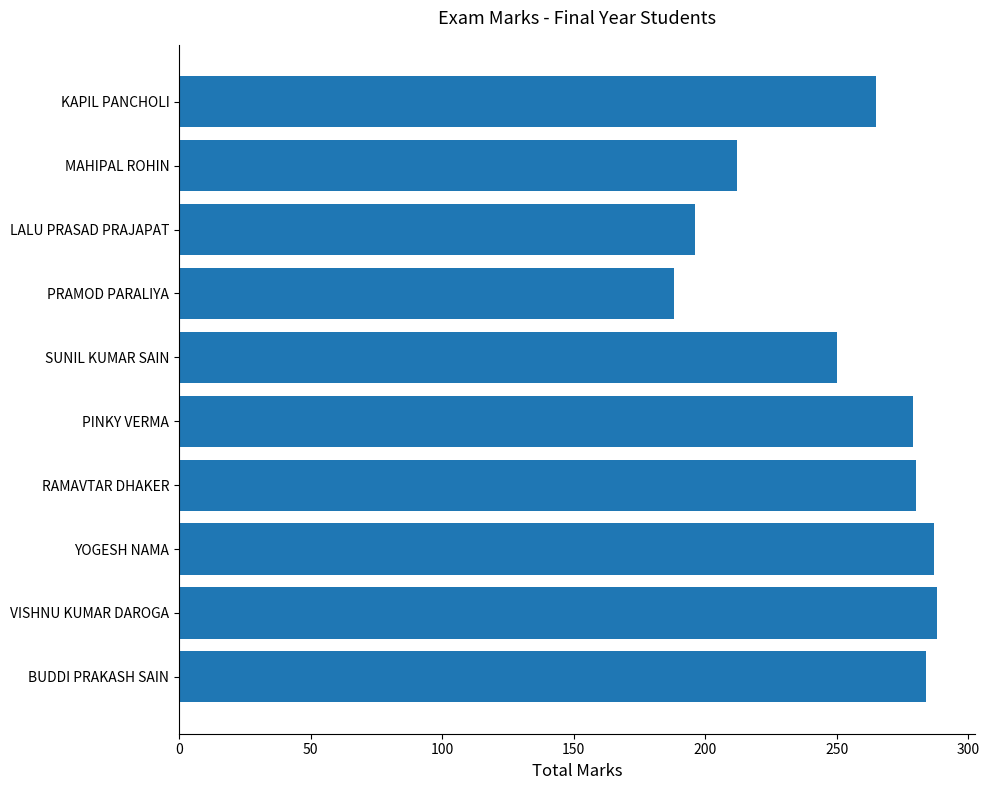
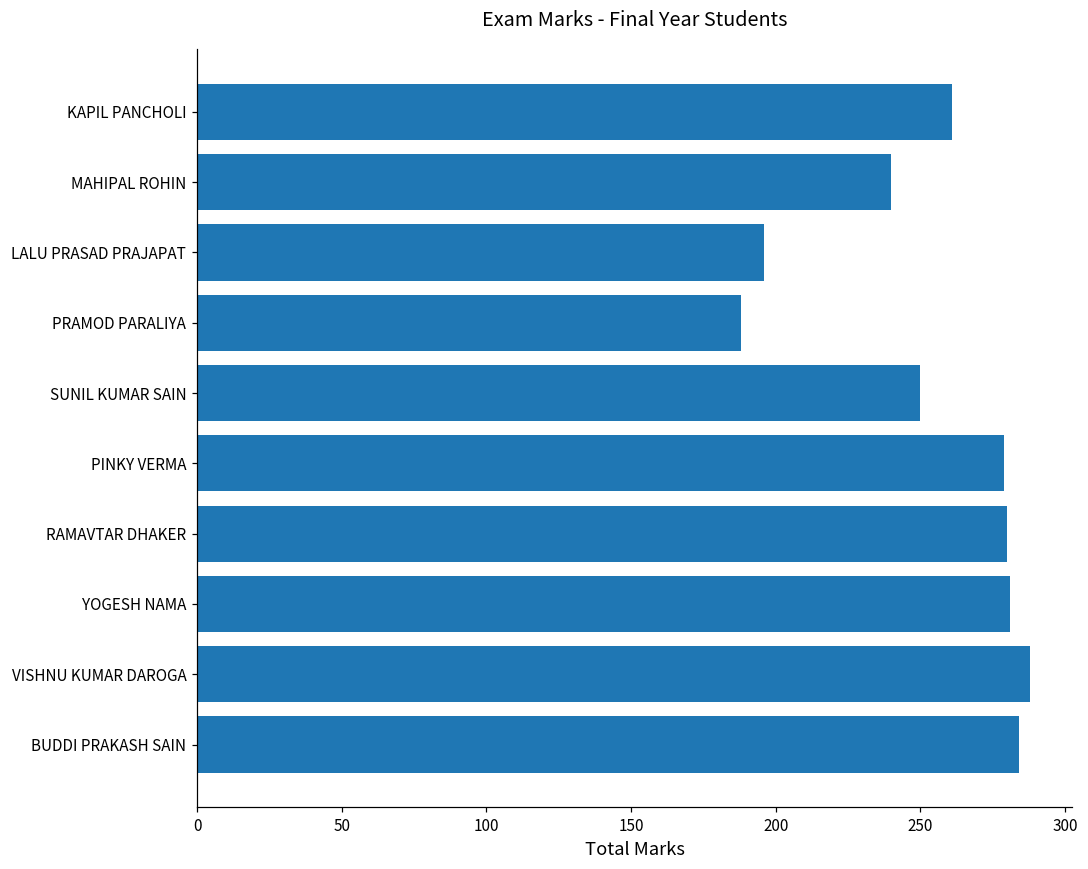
KAPIL PANCHOLI: 265 -> 261
MAHIPAL ROHIN: 212 -> 240
YOGESH NAMA: 287 -> 281
